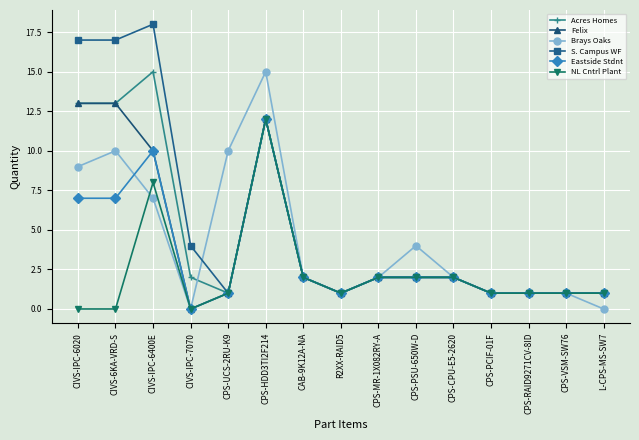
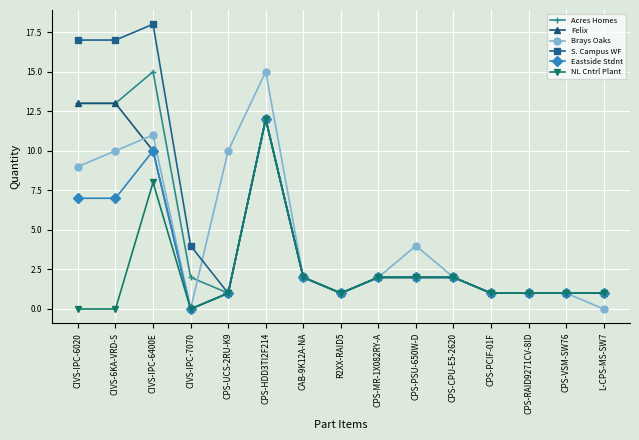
Brays Oaks, CIVS-IPC-6400E: 7 -> 11
